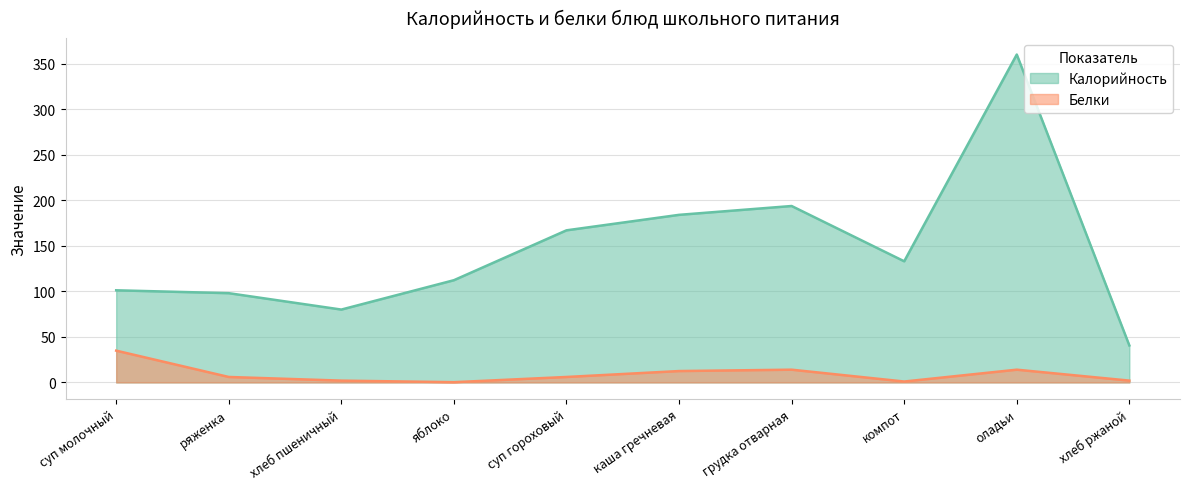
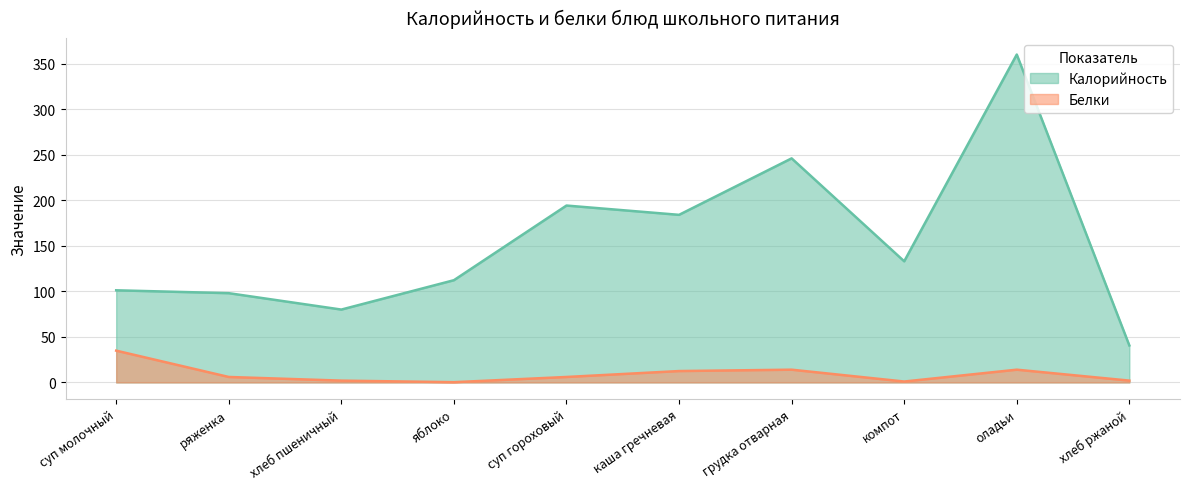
Калорийность, суп гороховый: 170 -> 190
Калорийность, грудка отварная: 190 -> 250
